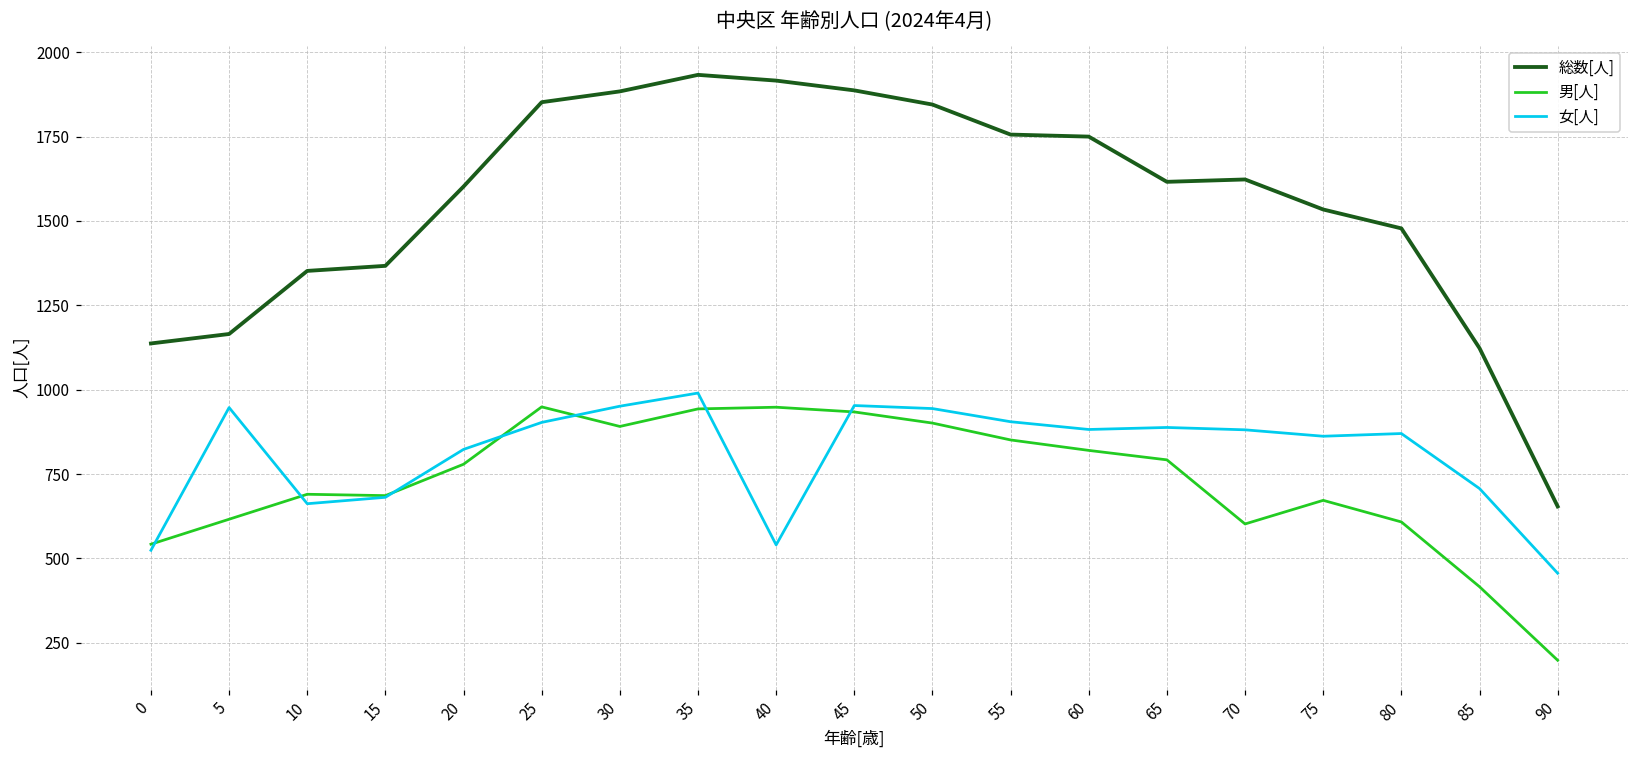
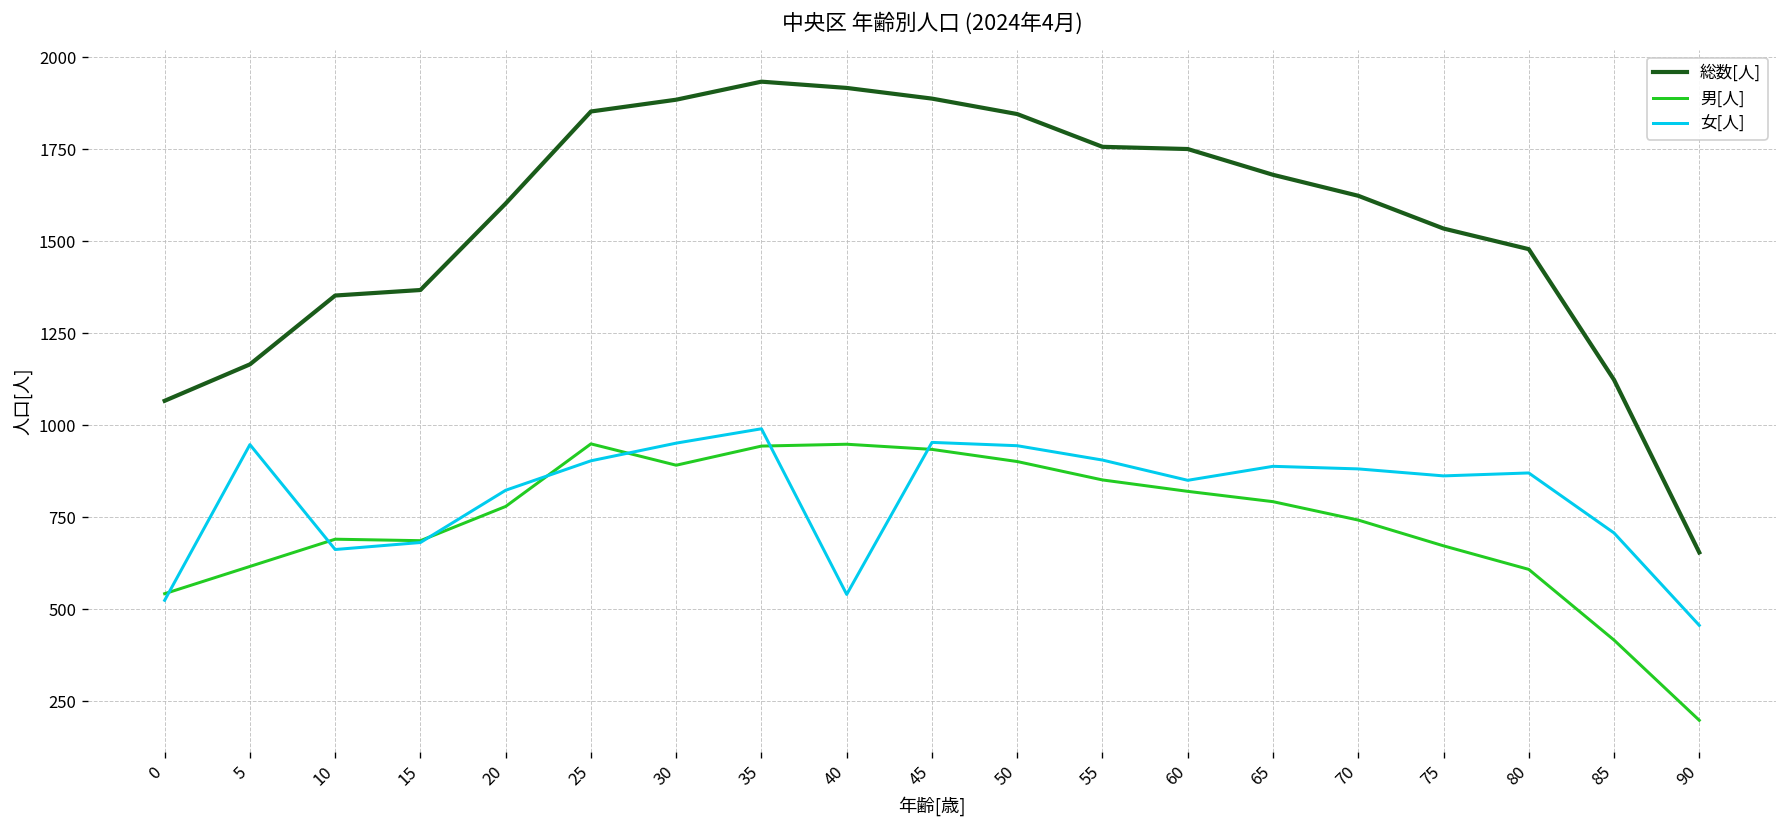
総数[人], 0: 1140 -> 1070
女[人], 60: 880 -> 850
総数[人], 65: 1620 -> 1680
男[人], 70: 600 -> 740
